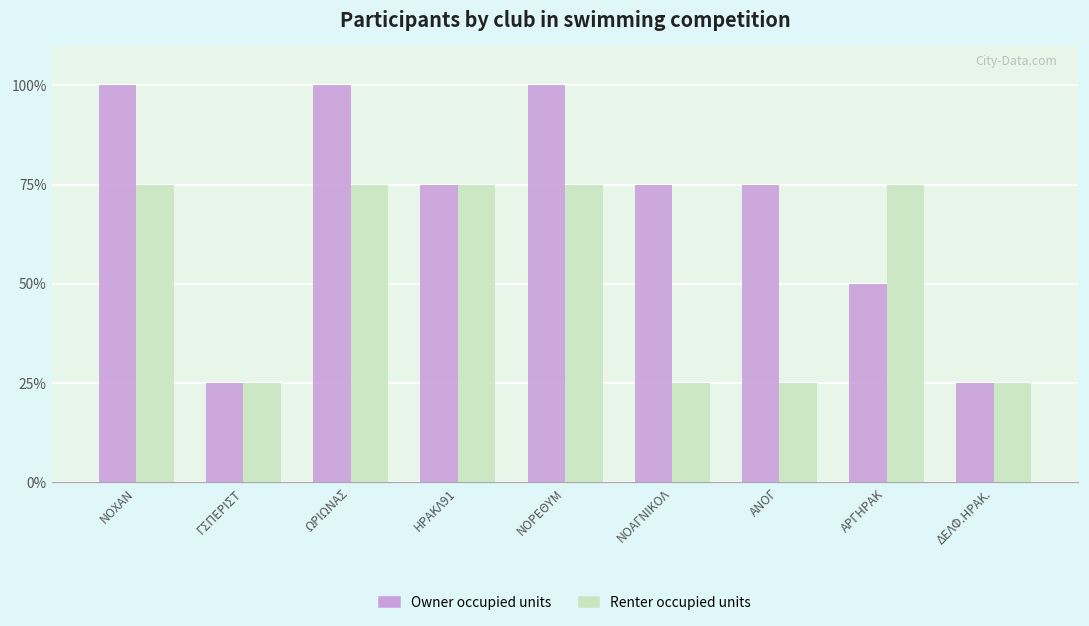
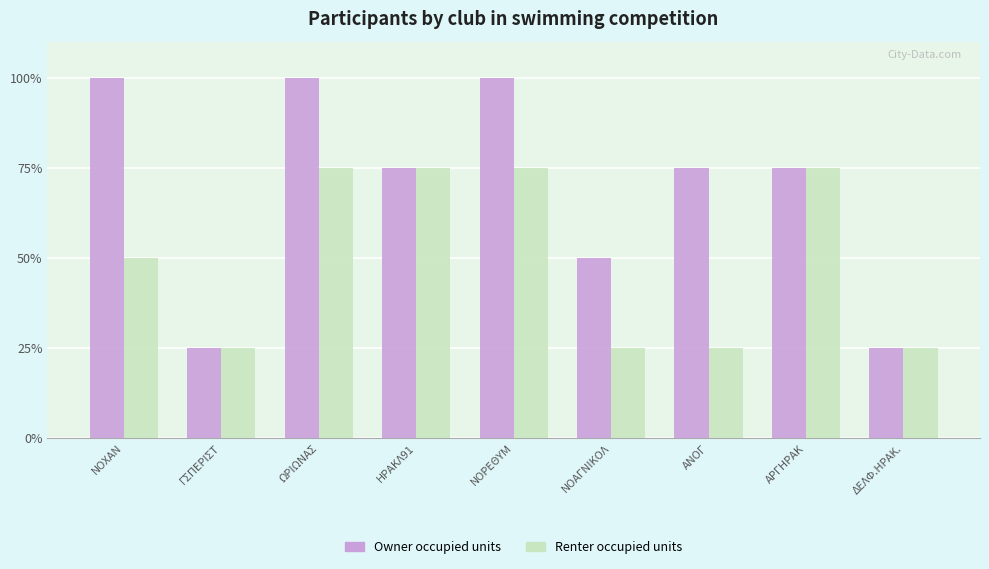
Renter occupied units, ΝΟΧΑΝ: 75% -> 50%
Owner occupied units, ΝΟΑΓΝΙΚΟΛ: 75% -> 50%
Owner occupied units, ΑΡΓΗΡΑΚ: 50% -> 75%
